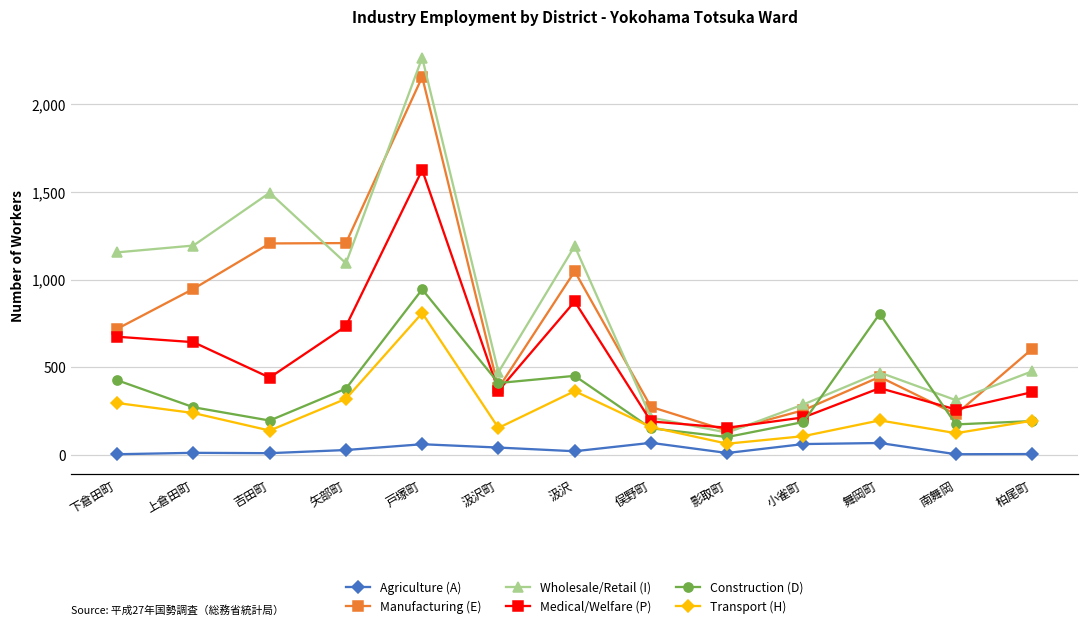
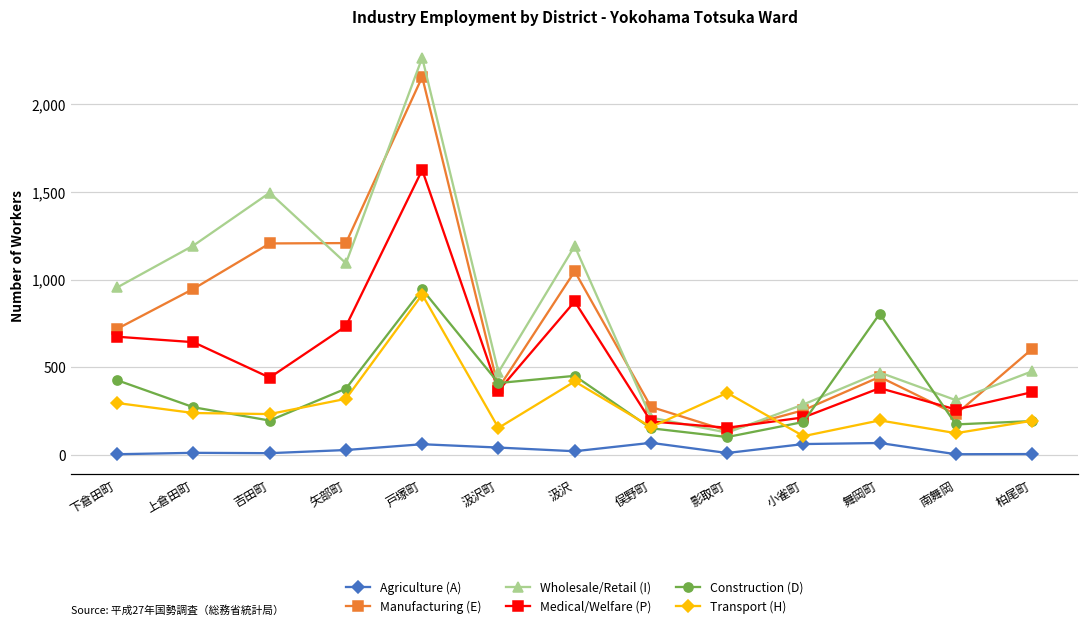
Wholesale/Retail (I), 下倉田町: 1,160 -> 960
Transport (H), 吉田町: 140 -> 230
Transport (H), 戸塚町: 810 -> 920
Transport (H), 汲沢: 370 -> 420
Transport (H), 影取町: 70 -> 360
